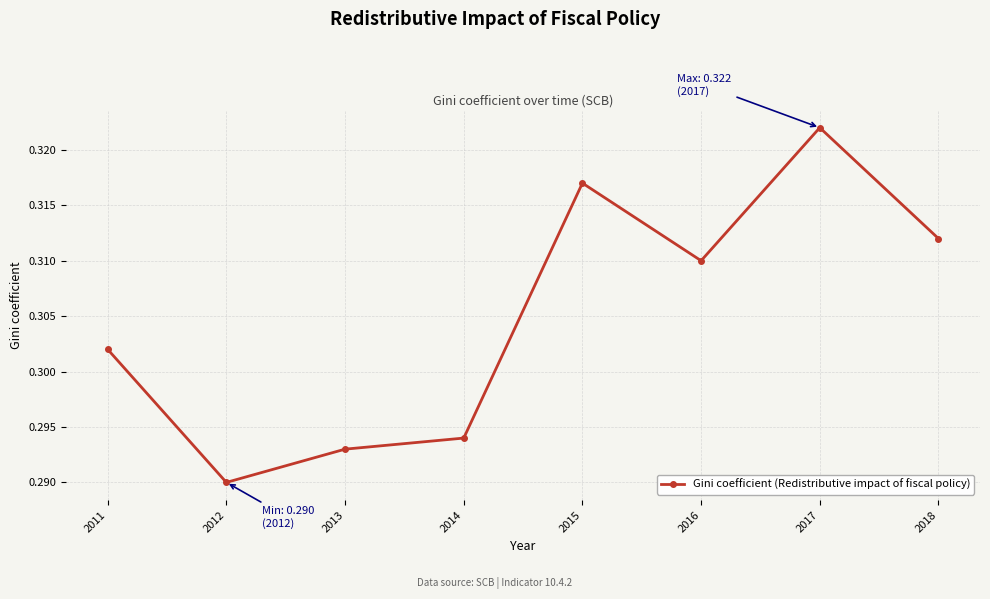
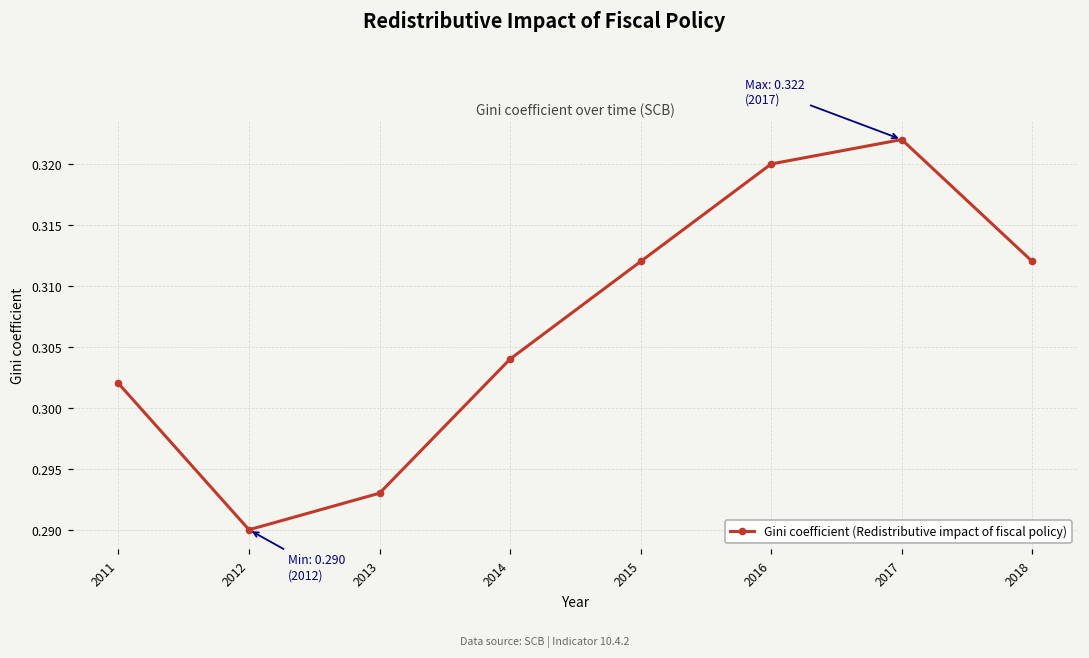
2014: 0.294 -> 0.304
2015: 0.317 -> 0.312
2016: 0.31 -> 0.32
